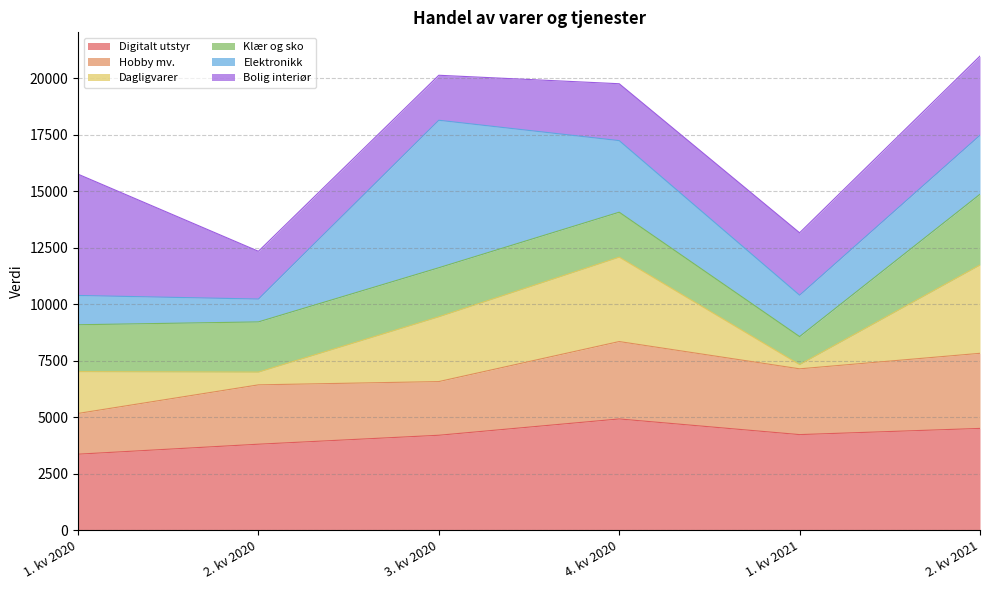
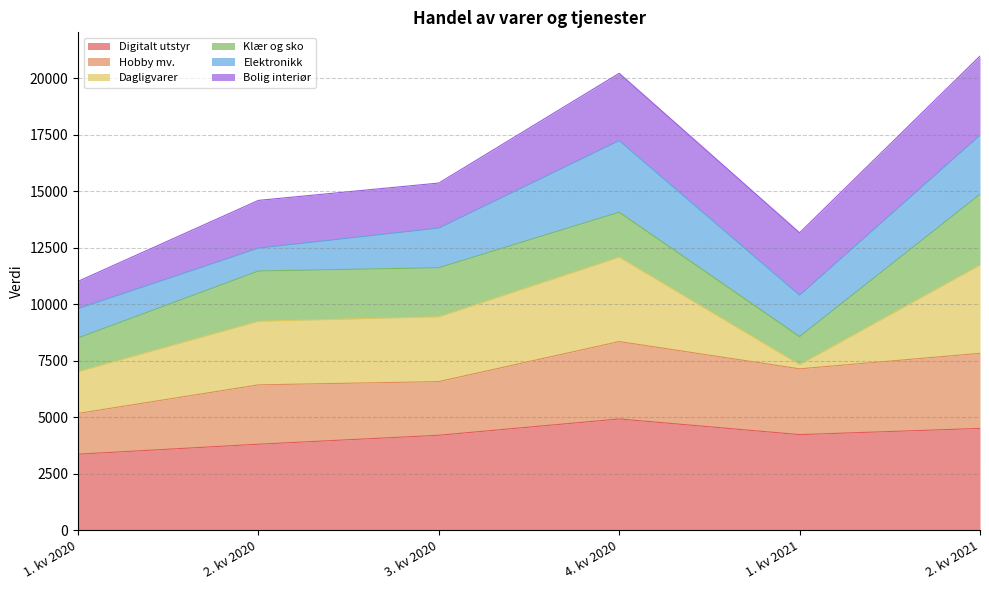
Klær og sko, 1. kv 2020: 2100 -> 1500
Bolig interiør, 1. kv 2020: 5400 -> 1200
Dagligvarer, 2. kv 2020: 600 -> 2800
Elektronikk, 3. kv 2020: 6500 -> 1800
Bolig interiør, 4. kv 2020: 2500 -> 3000
